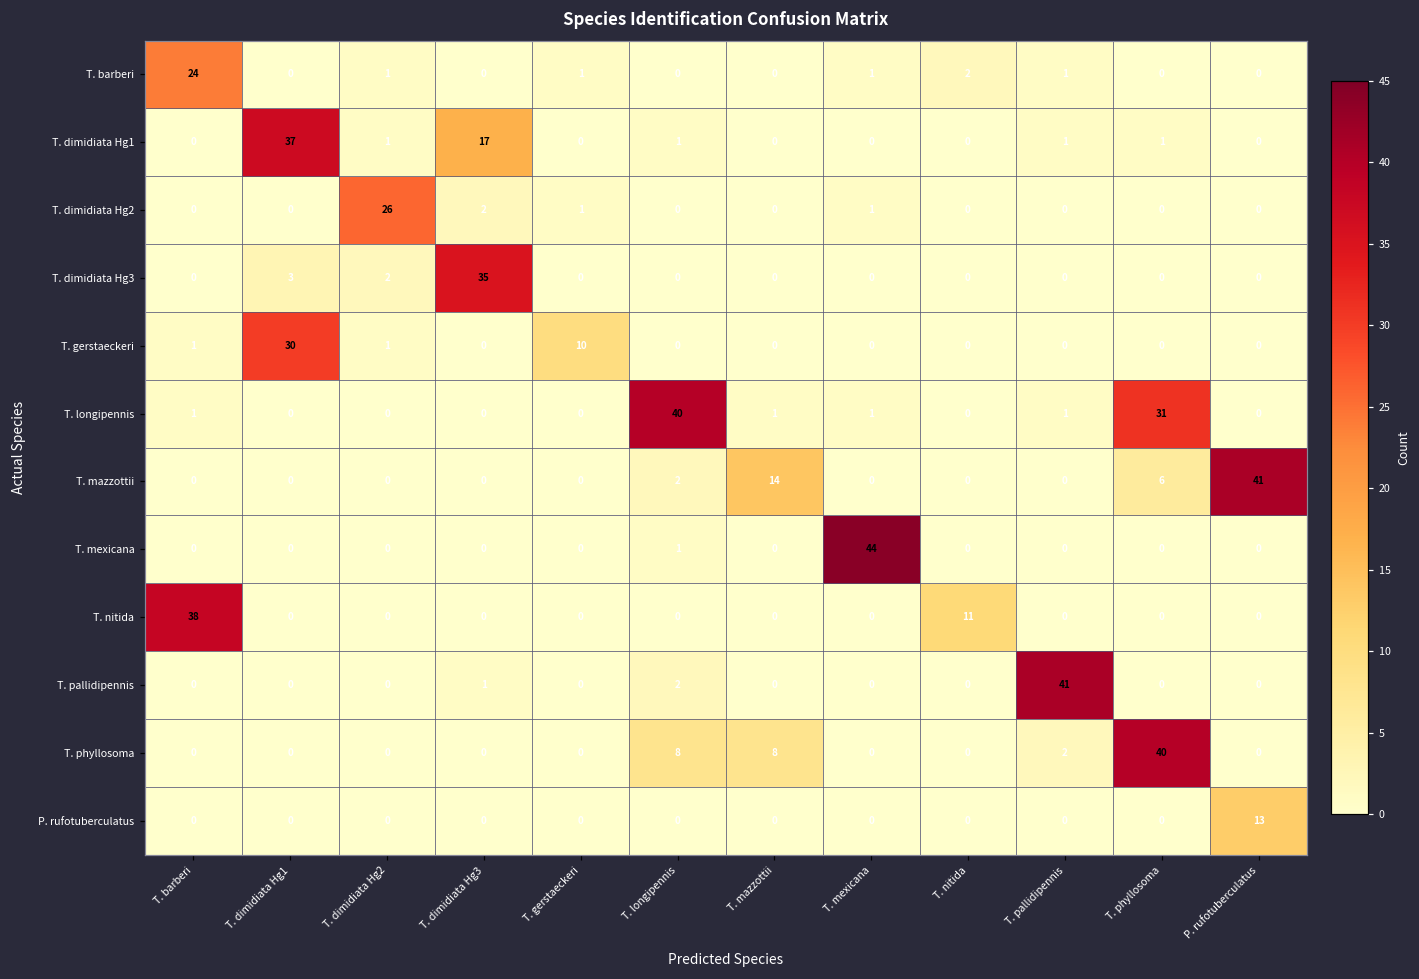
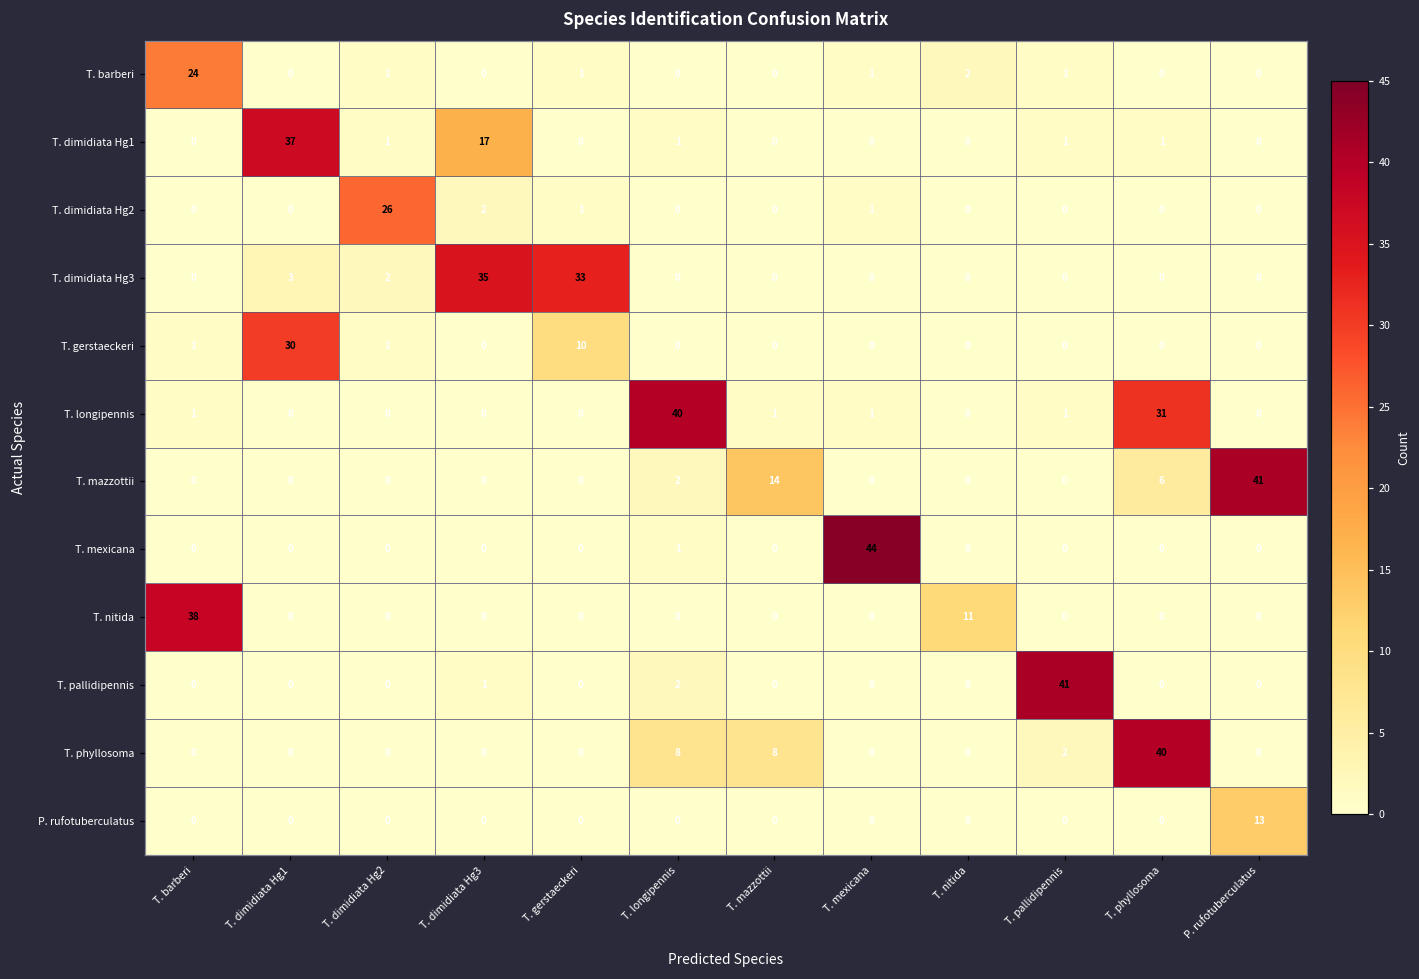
T. dimidiata Hg3, T. gerstaeckeri: 0 -> 33
